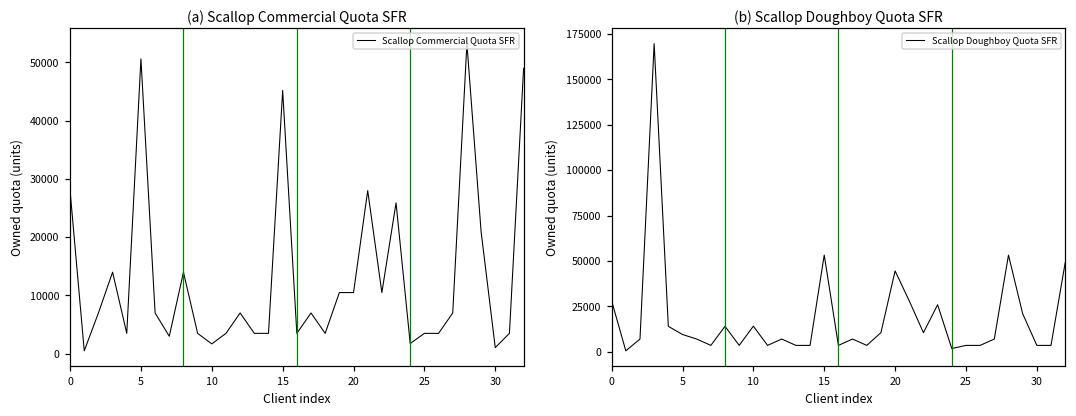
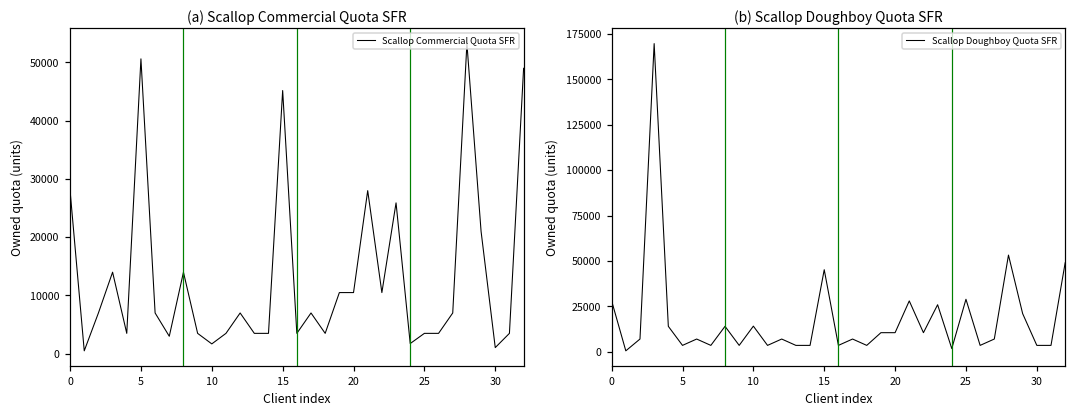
(b) Scallop Doughboy Quota SFR, 5: 9000 -> 4000
(b) Scallop Doughboy Quota SFR, 15: 53000 -> 45000
(b) Scallop Doughboy Quota SFR, 20: 45000 -> 11000
(b) Scallop Doughboy Quota SFR, 25: 4000 -> 29000
